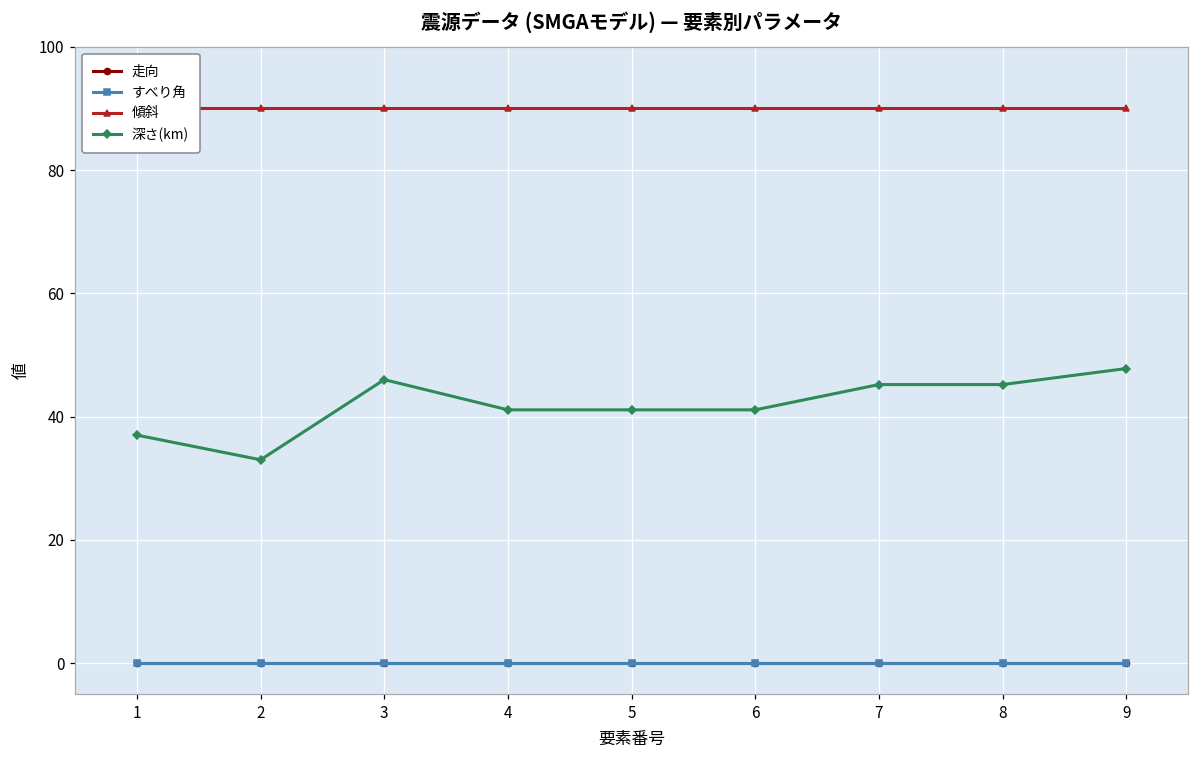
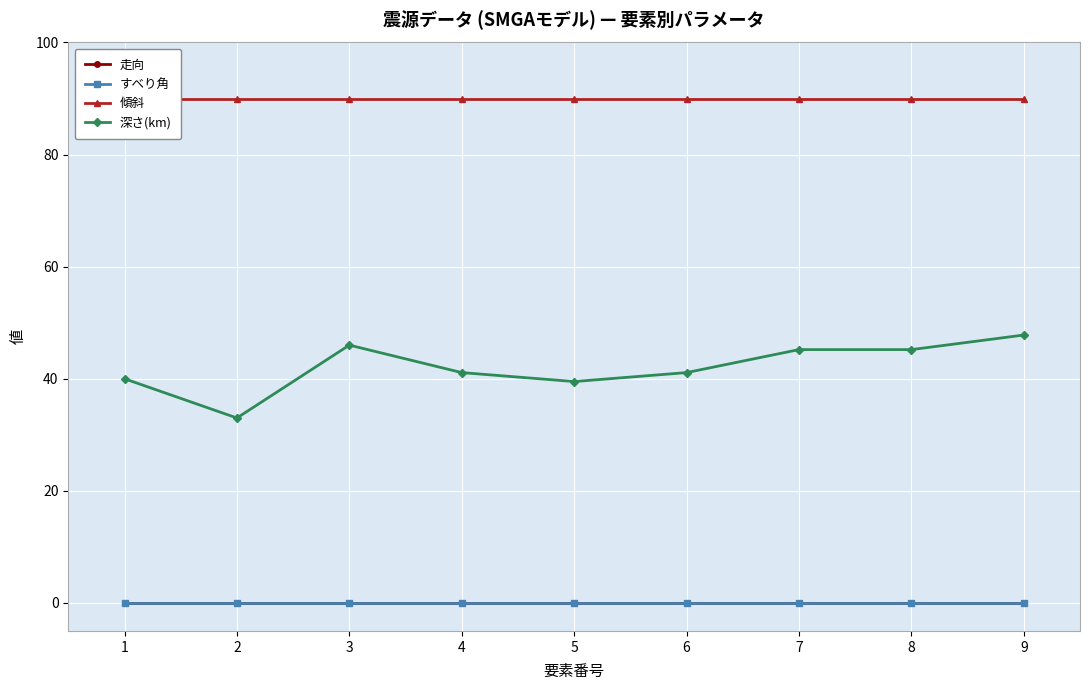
深さ(km), 1: 37 -> 40
深さ(km), 5: 41 -> 40
